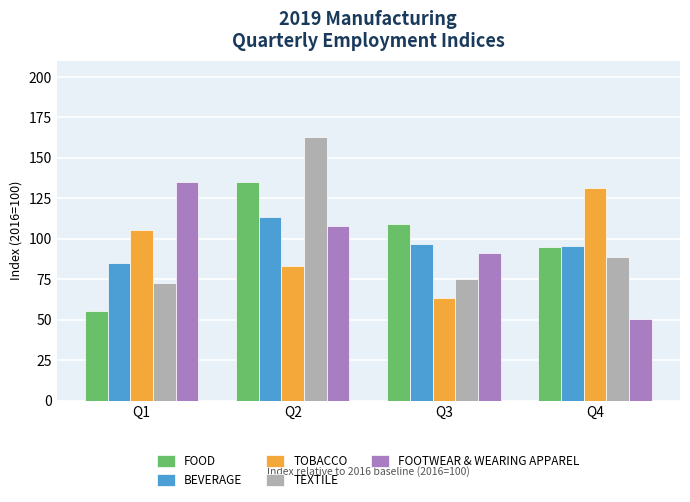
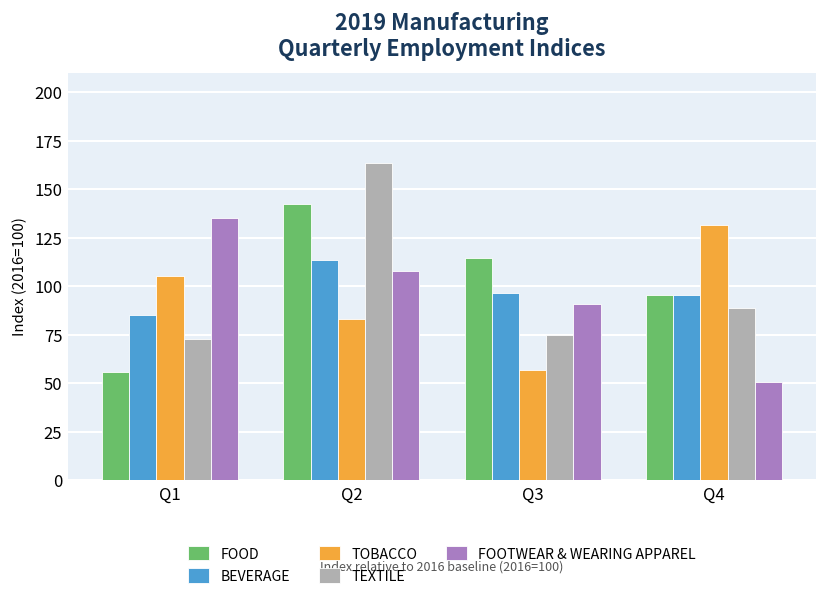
FOOD, Q2: 135 -> 142
FOOD, Q3: 109 -> 115
TOBACCO, Q3: 64 -> 57
